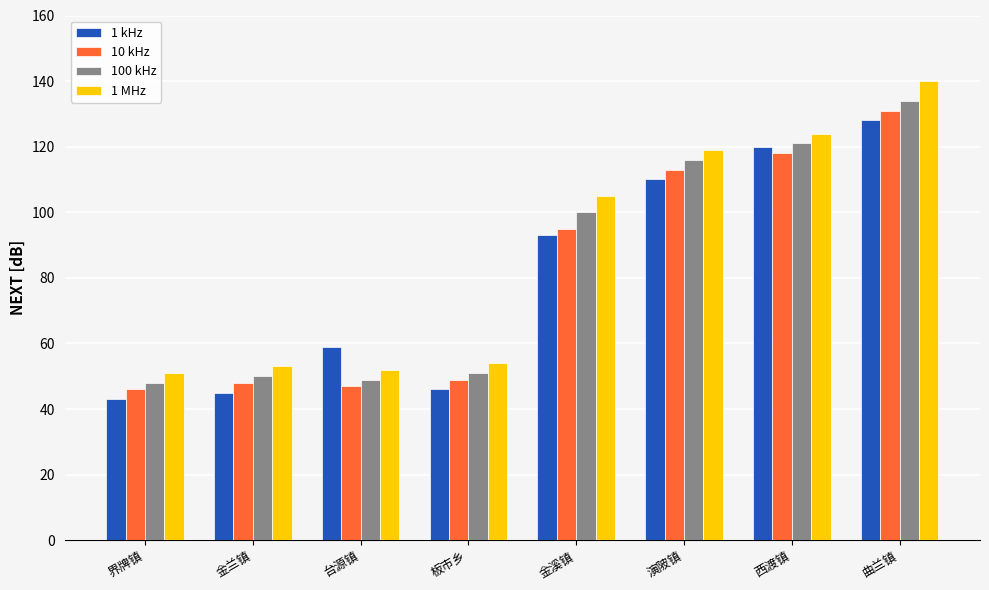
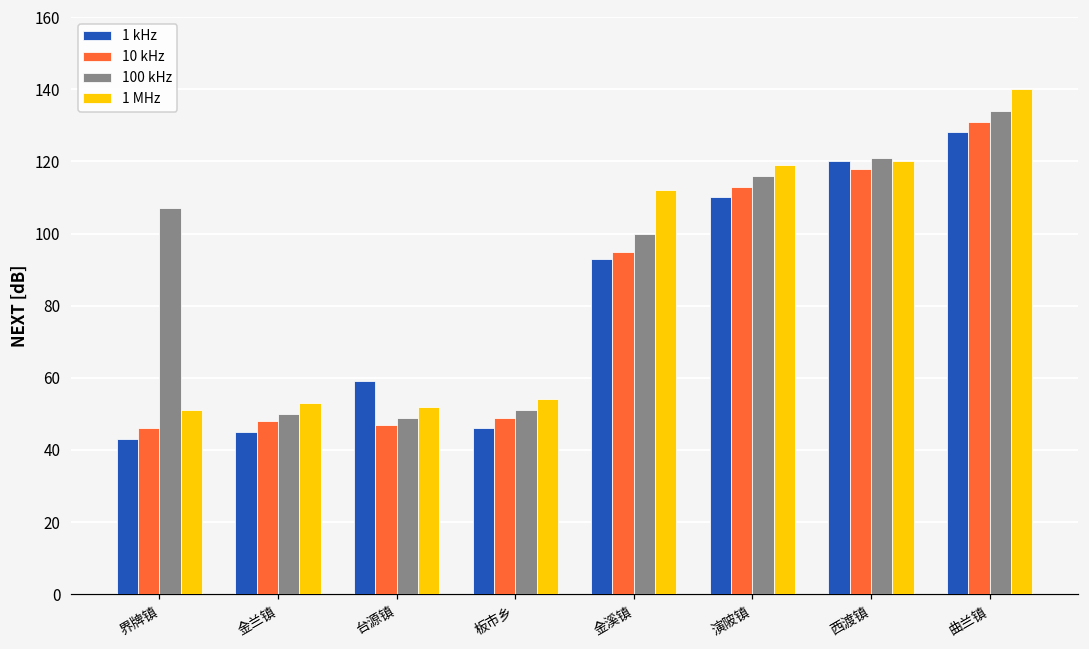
100 kHz, 界牌镇: 48 -> 107
1 MHz, 金溪镇: 105 -> 112
1 MHz, 西渡镇: 124 -> 120
